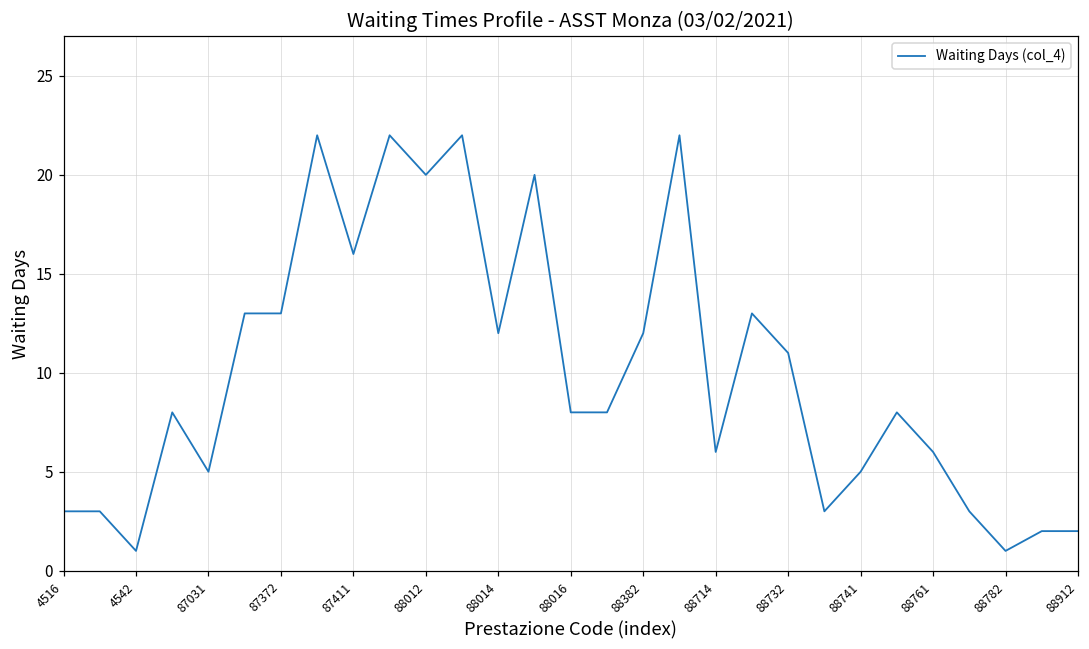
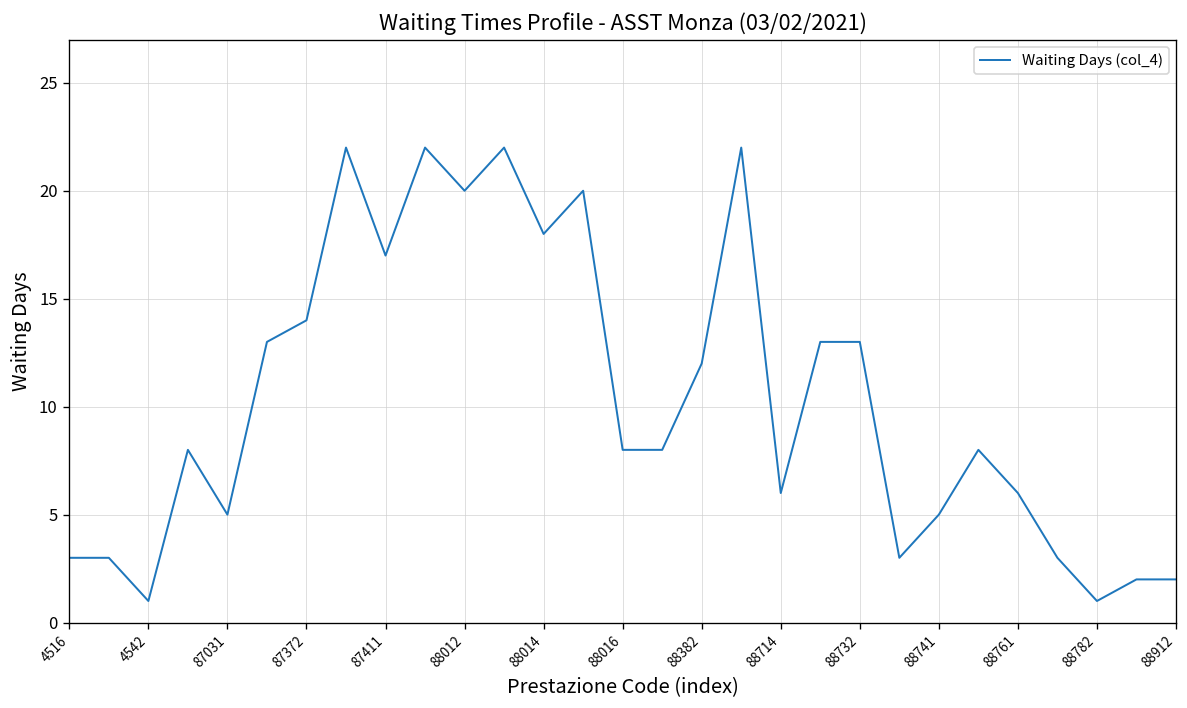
87372: 13 -> 14
87411: 16 -> 17
88014: 12 -> 18
88732: 11 -> 13
